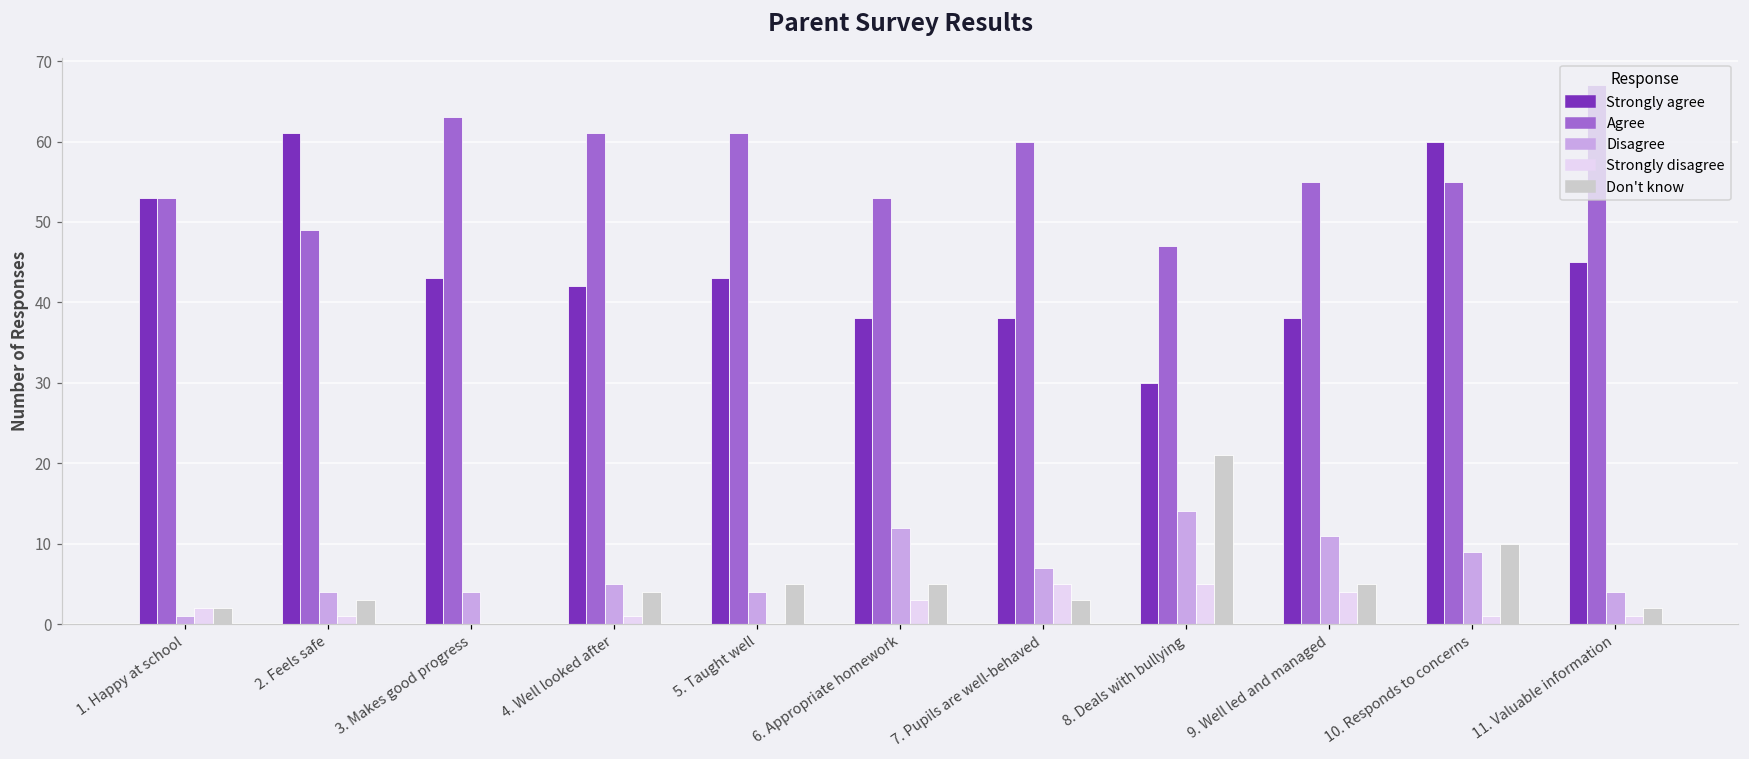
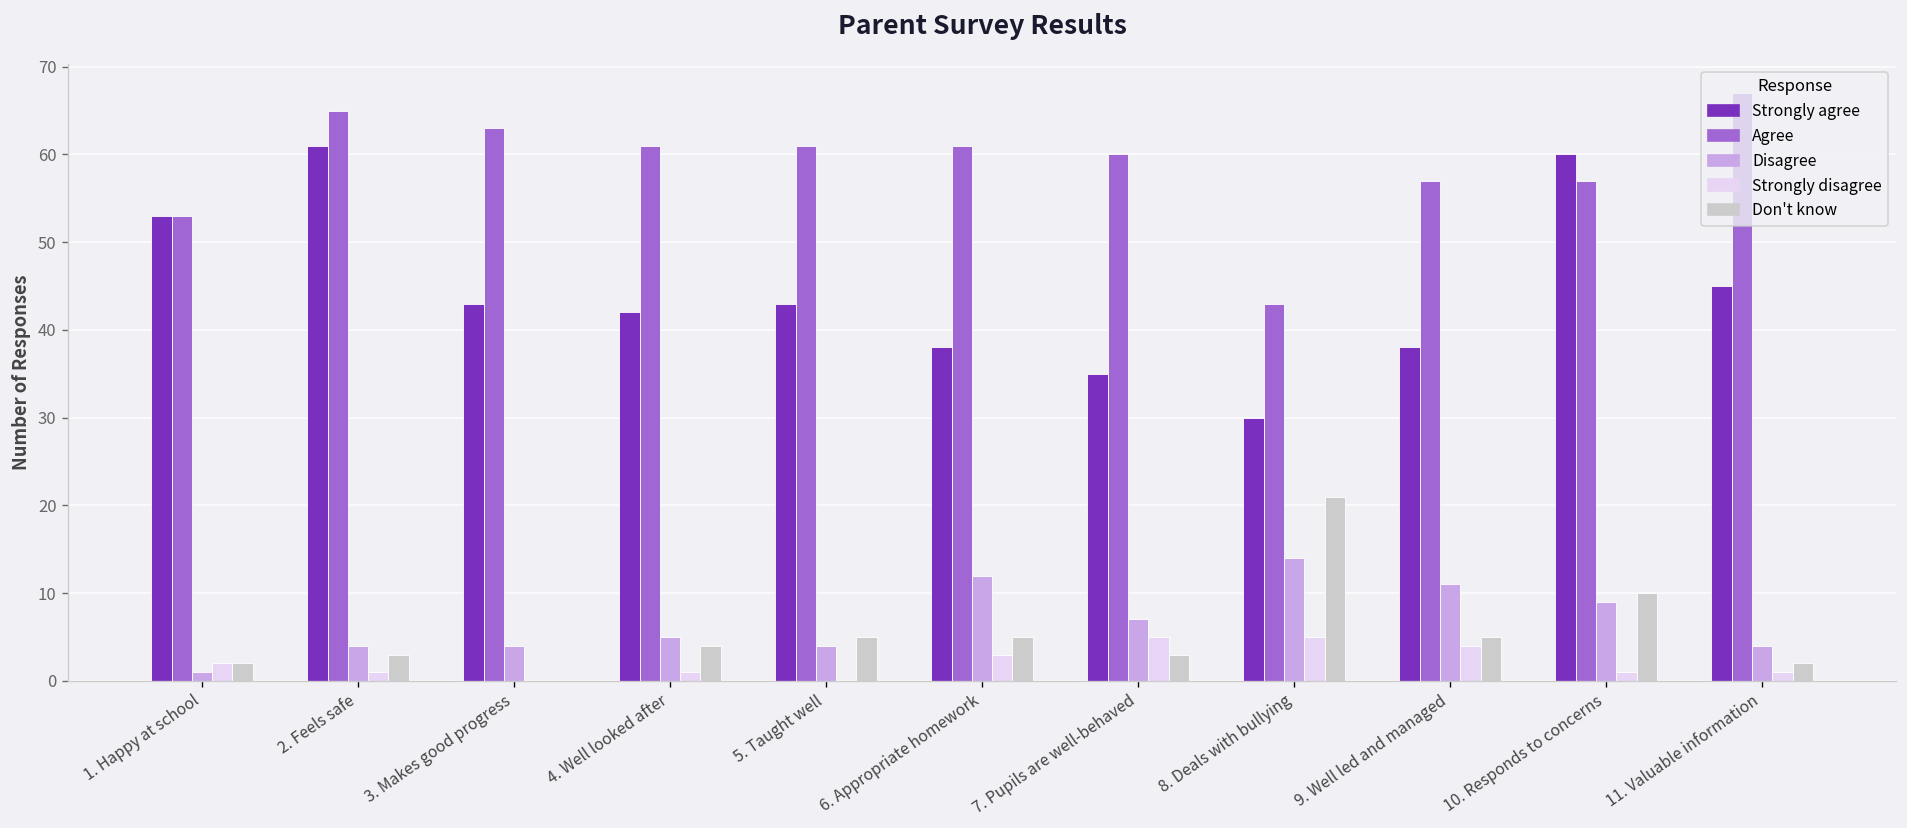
Agree, 2. Feels safe: 49 -> 65
Agree, 6. Appropriate homework: 53 -> 61
Strongly agree, 7. Pupils are well-behaved: 38 -> 35
Agree, 8. Deals with bullying: 47 -> 43
Agree, 9. Well led and managed: 55 -> 57
Agree, 10. Responds to concerns: 55 -> 57
